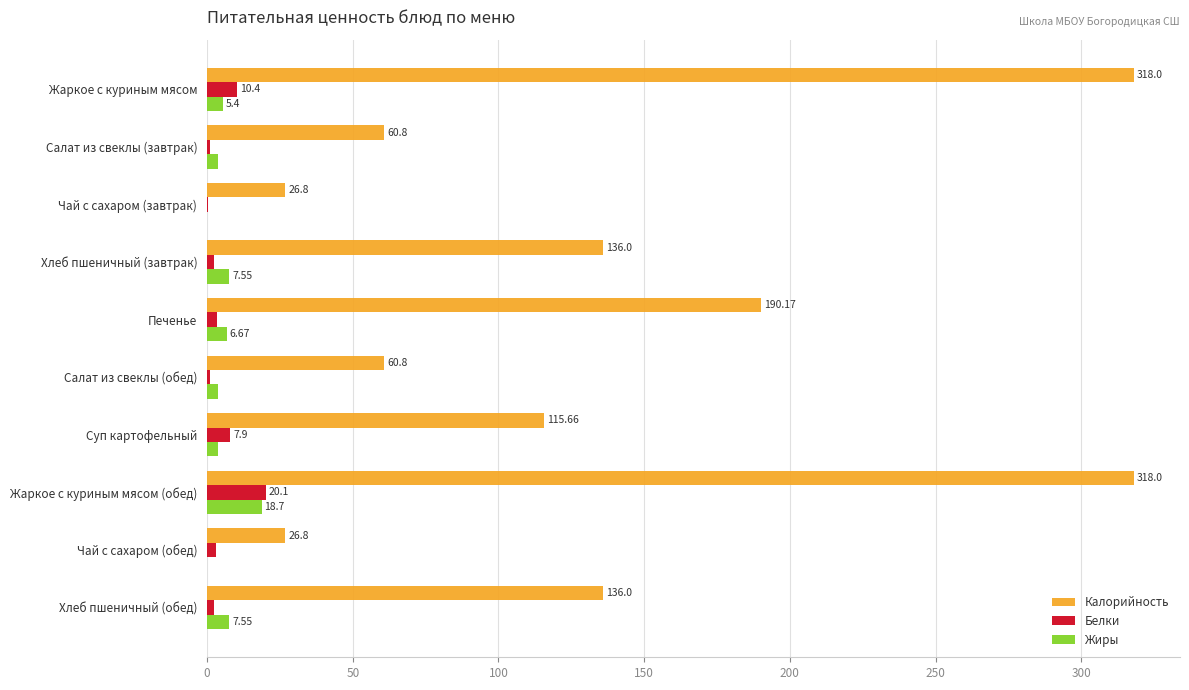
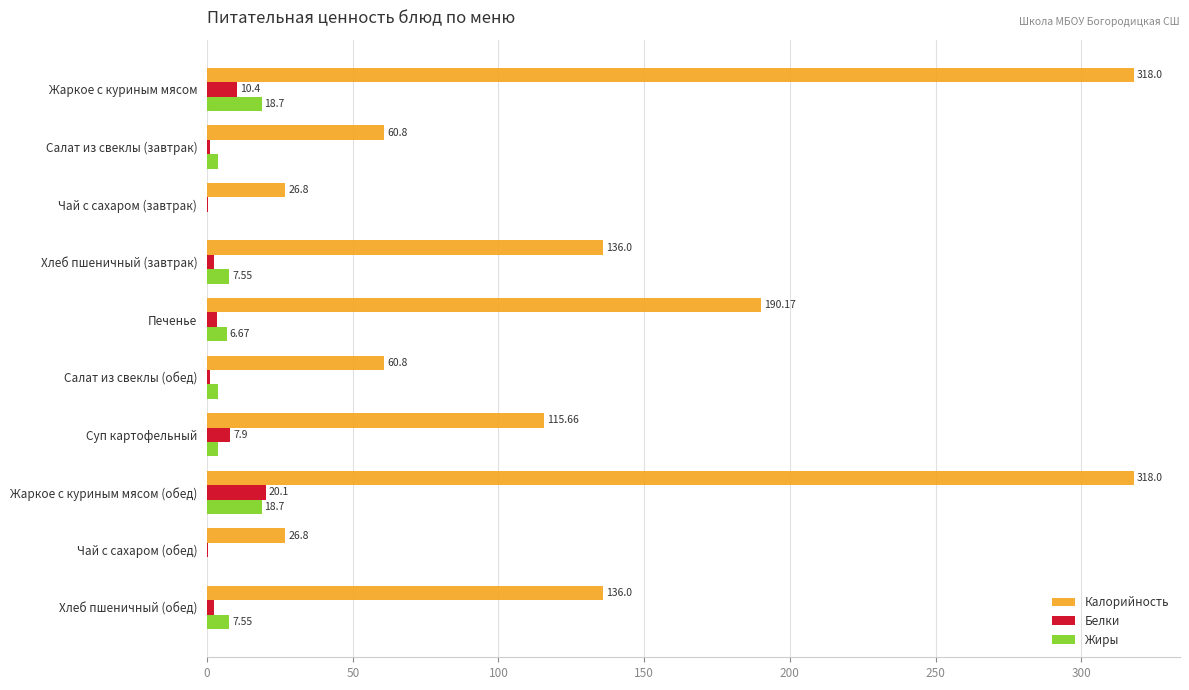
Жиры, Жаркое с куриным мясом: 5.4 -> 18.7
Белки, Чай с сахаром (обед): 3 -> 0
